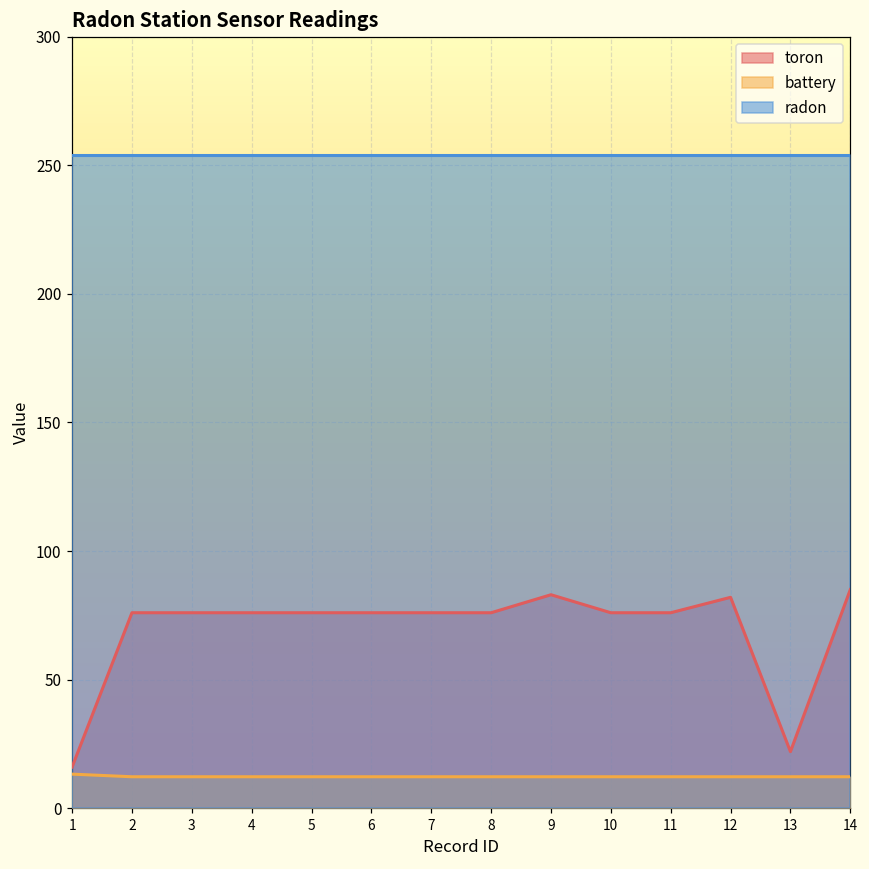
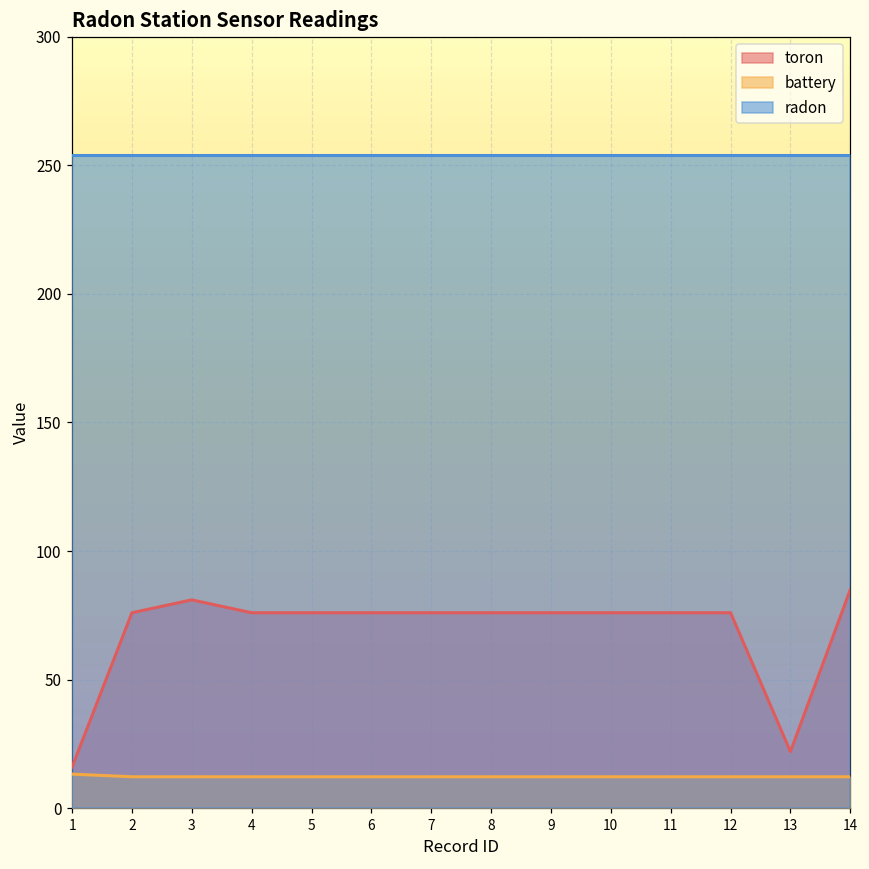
toron, 3: 76 -> 81
toron, 9: 83 -> 76
toron, 12: 82 -> 76
